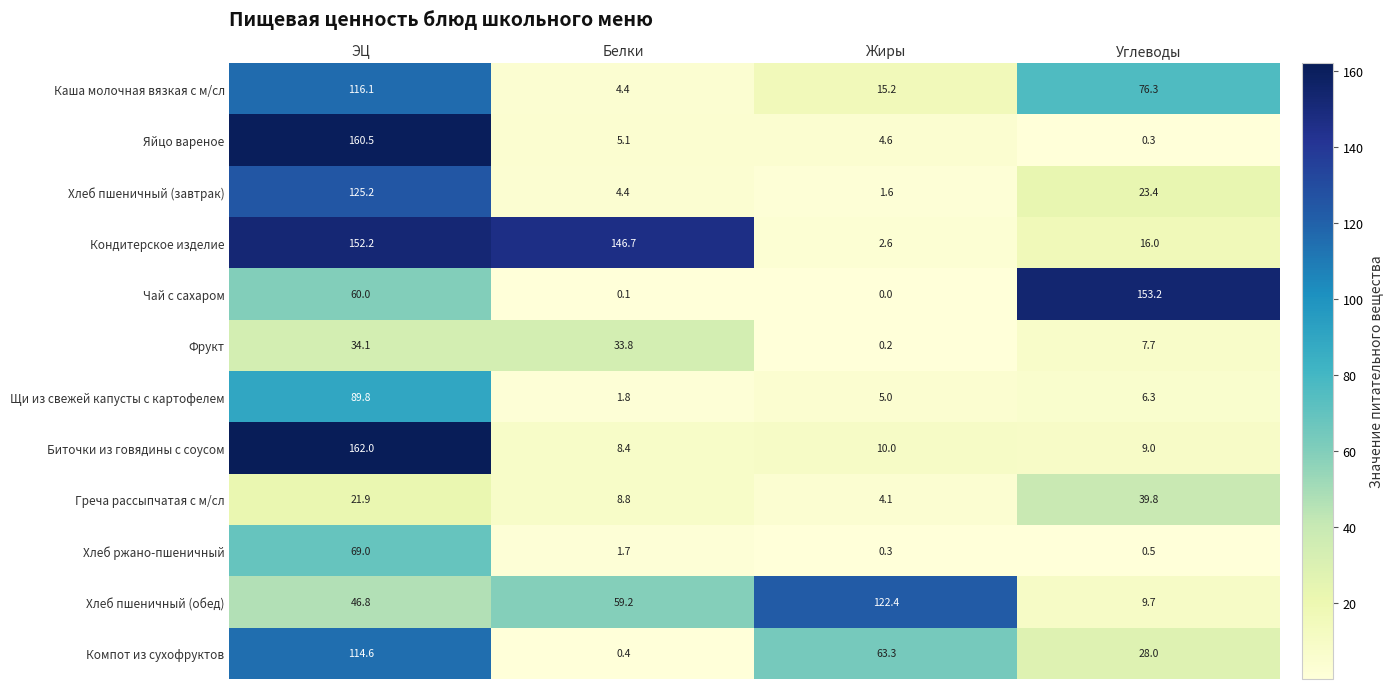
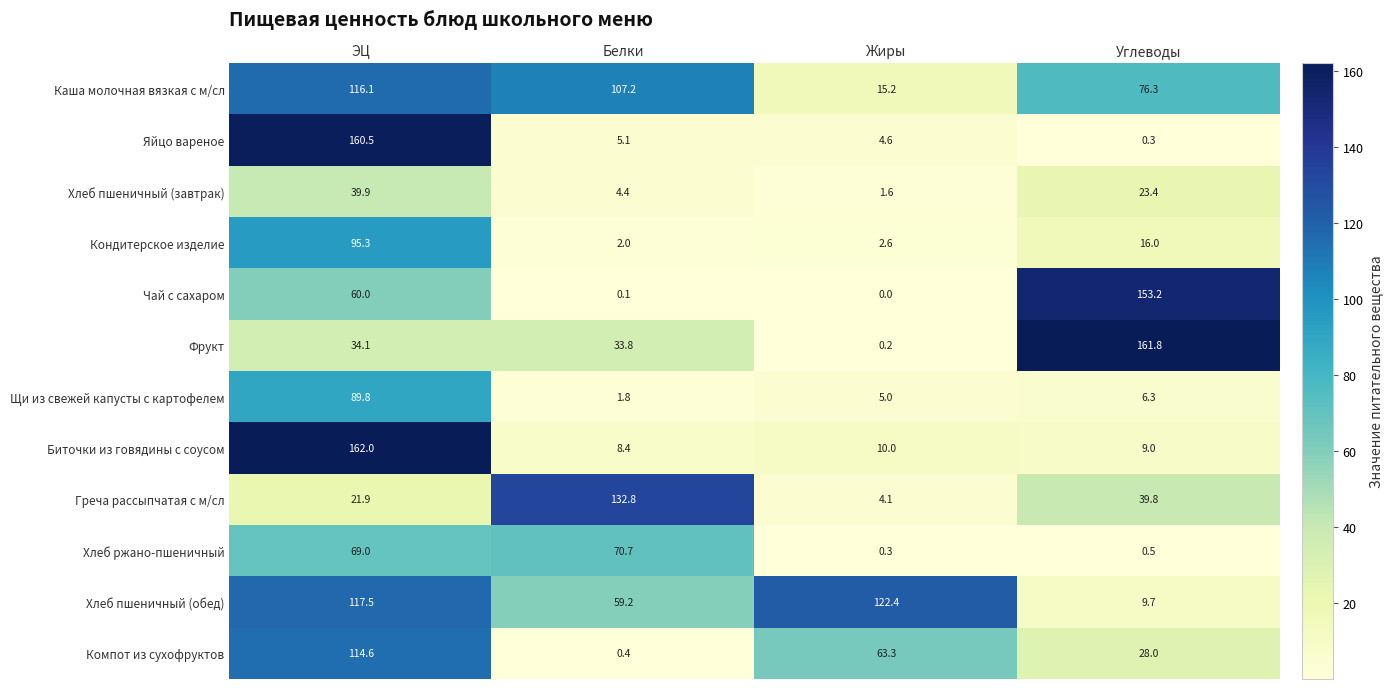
Каша молочная вязкая с м/сл, Белки: 4.4 -> 107.2
Хлеб пшеничный (завтрак), ЭЦ: 125.2 -> 39.9
Кондитерское изделие, ЭЦ: 152.2 -> 95.3
Кондитерское изделие, Белки: 146.7 -> 2.0
Фрукт, Углеводы: 7.7 -> 161.8
Греча рассыпчатая с м/сл, Белки: 8.8 -> 132.8
Хлеб ржано-пшеничный, Белки: 1.7 -> 70.7
Хлеб пшеничный (обед), ЭЦ: 46.8 -> 117.5
